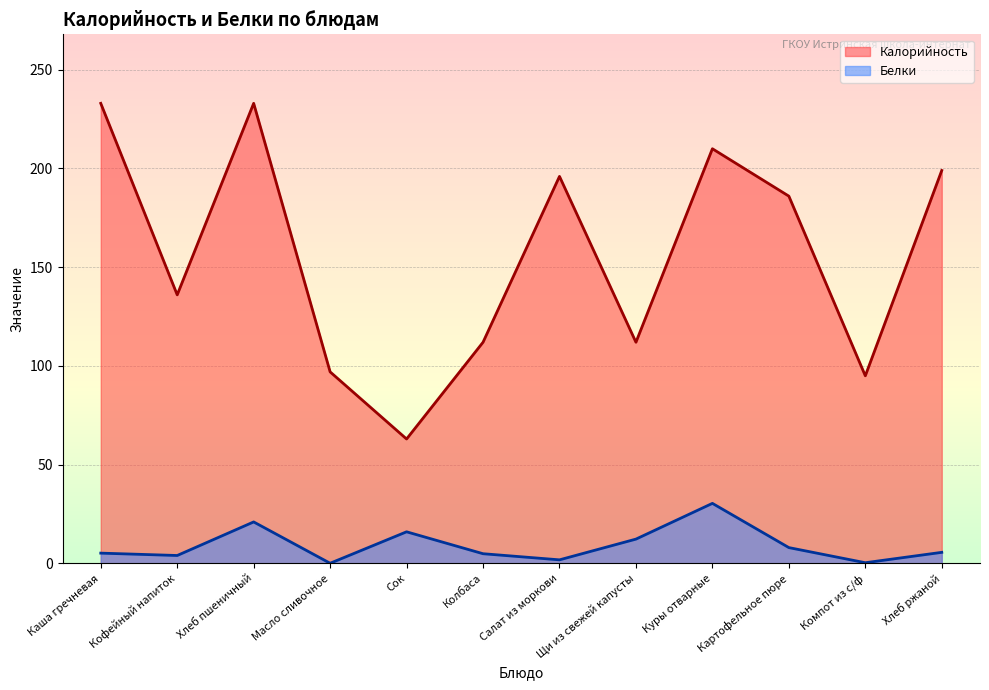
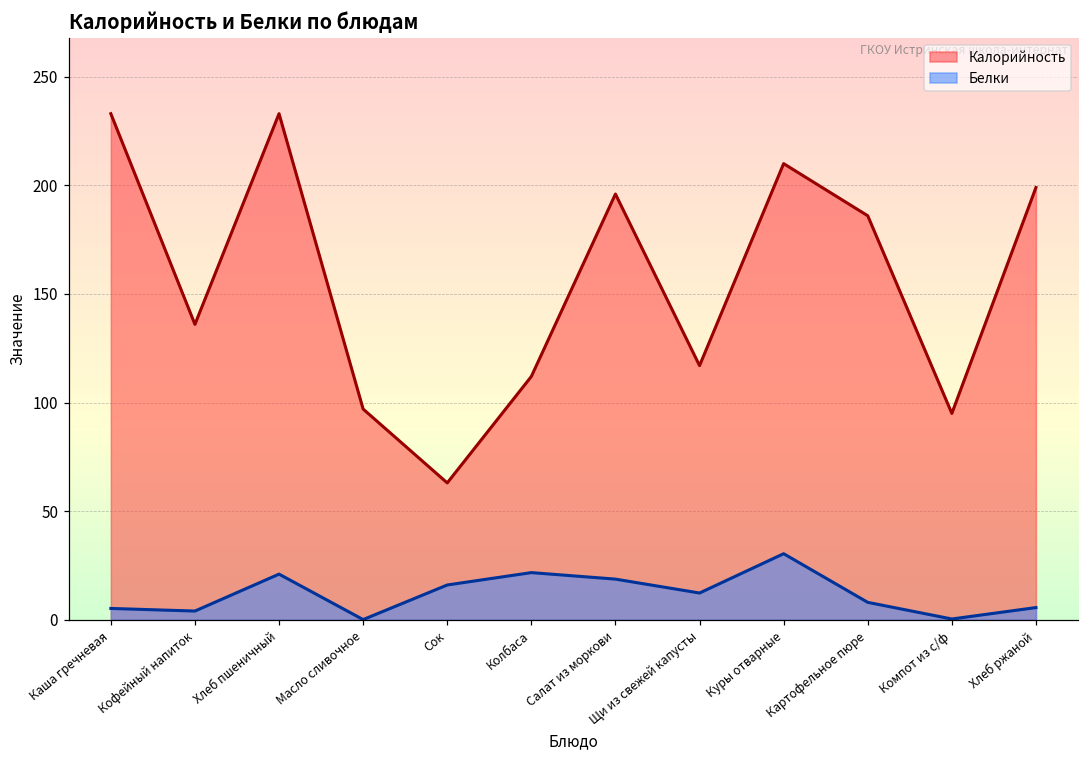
Белки, Колбаса: 5 -> 22
Белки, Салат из моркови: 2 -> 19
Калорийность, Щи из свежей капусты: 112 -> 117
